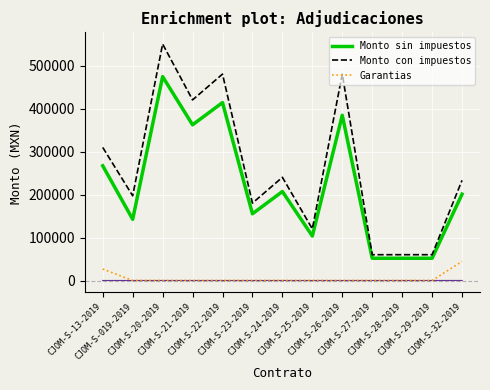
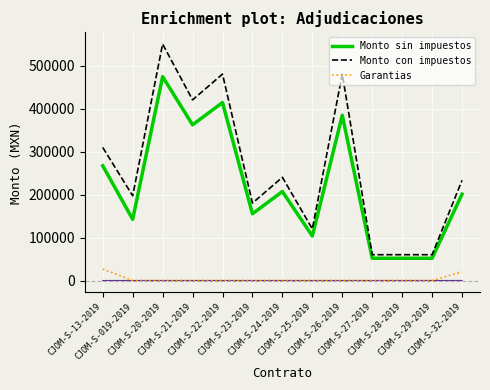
Garantias, CJOM-S-32-2019: 40000 -> 20000
